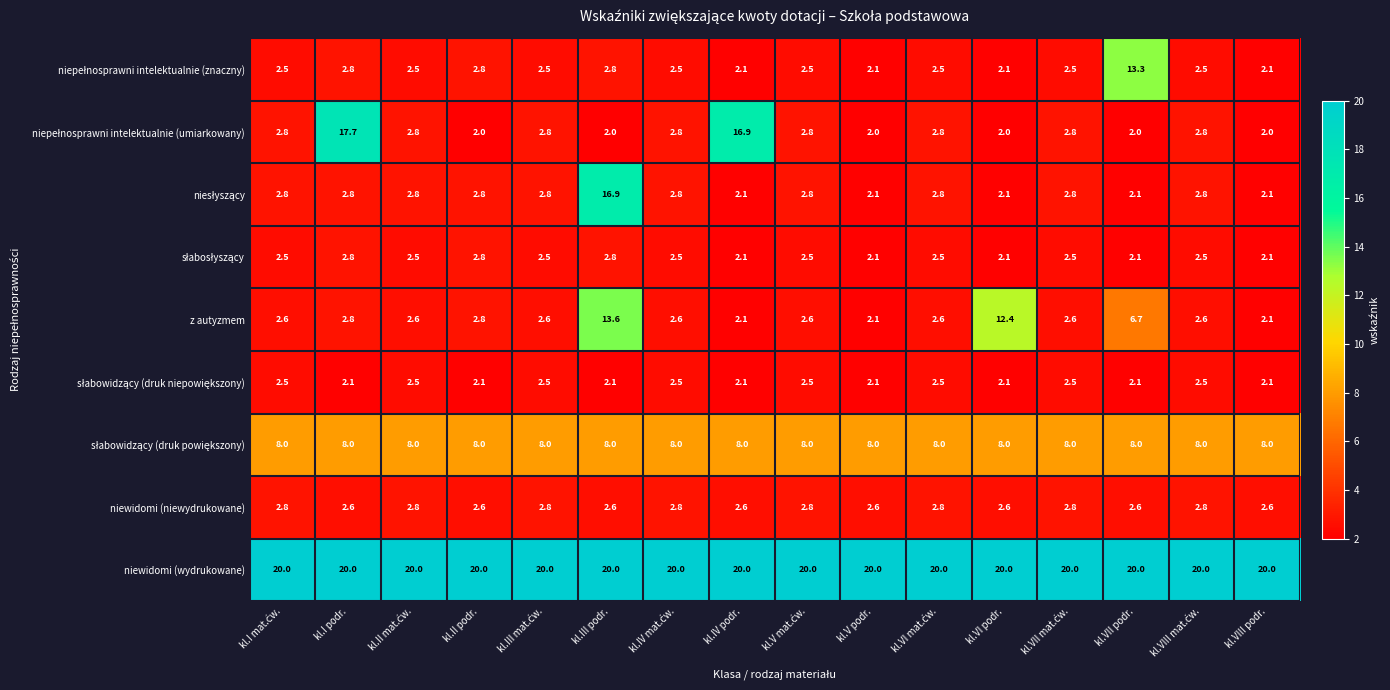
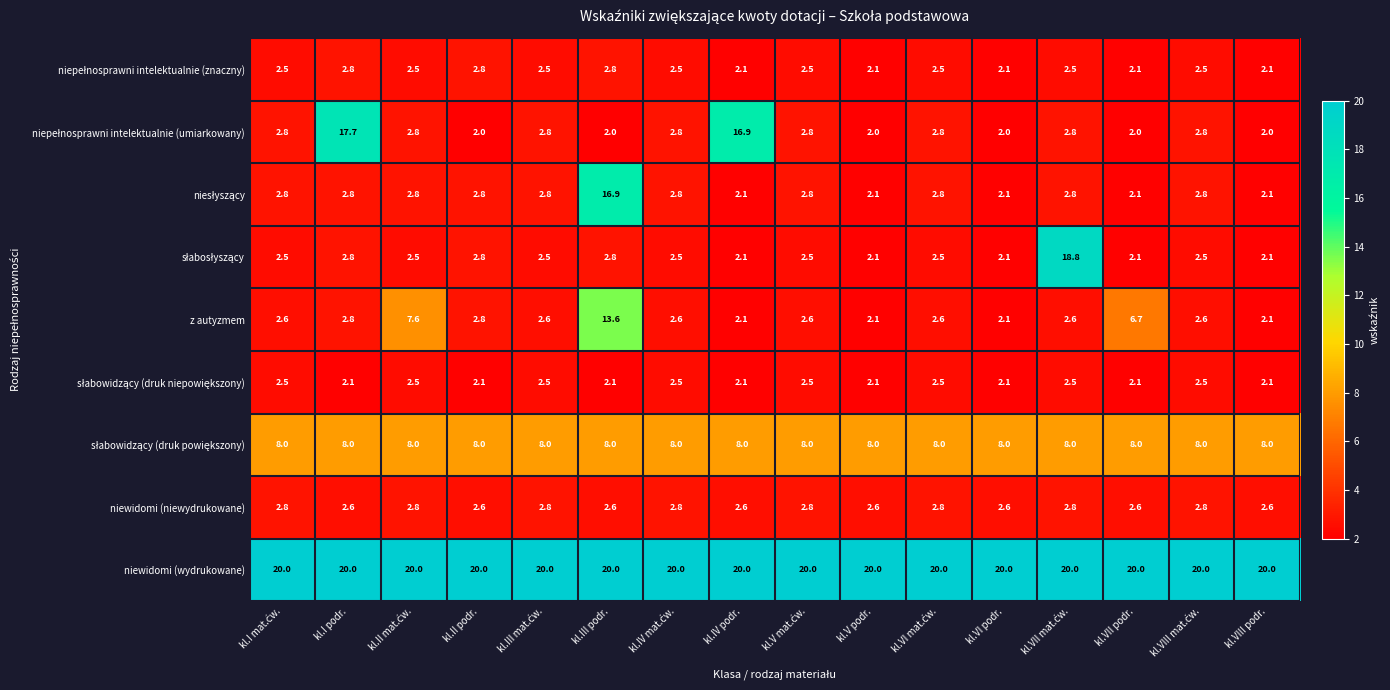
niepełnosprawni intelektualnie (znaczny), kl.VII podr.: 13.3 -> 2.1
słabosłyszący, kl.VII mat.ćw.: 2.5 -> 18.8
z autyzmem, kl.II mat.ćw.: 2.6 -> 7.6
z autyzmem, kl.VI podr.: 12.4 -> 2.1
